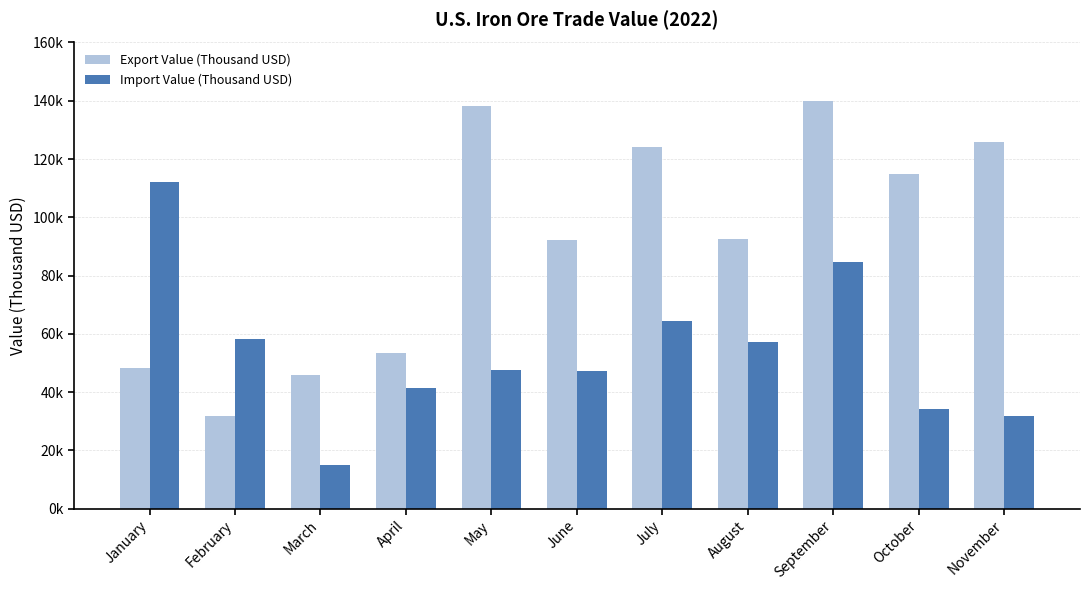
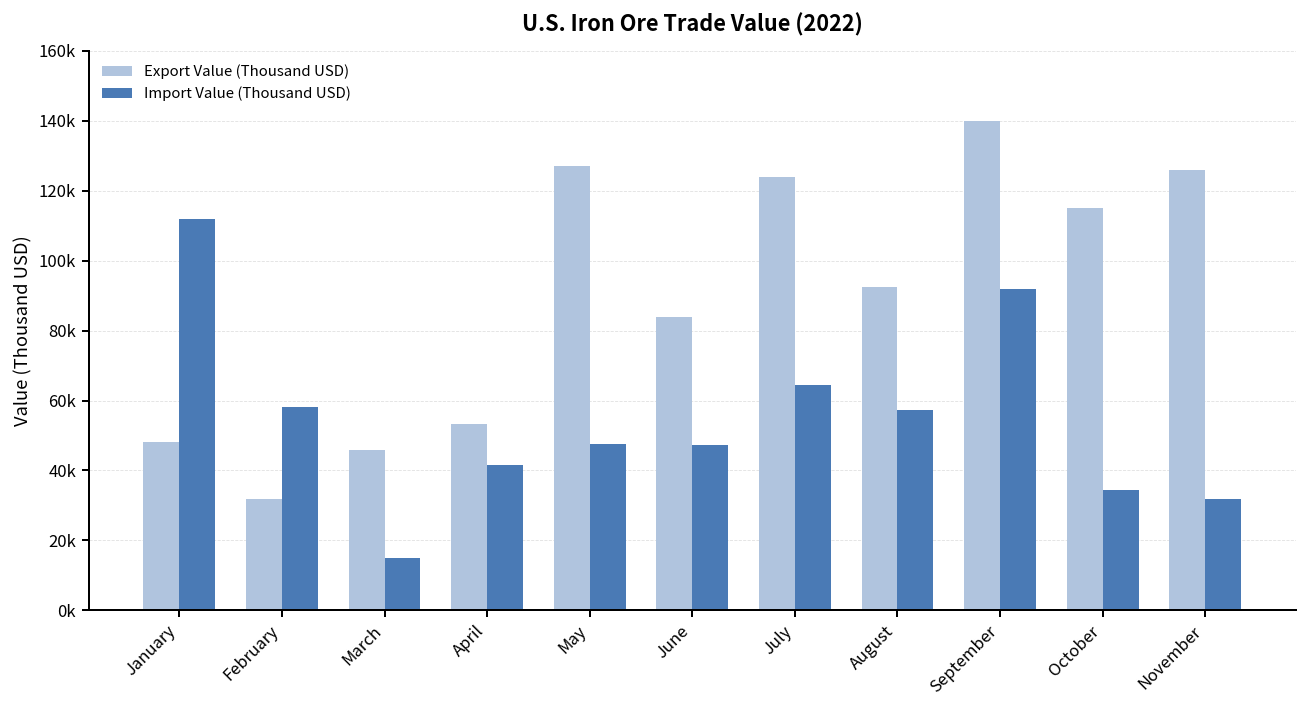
Export Value (Thousand USD), May: 138000 -> 127000
Export Value (Thousand USD), June: 92000 -> 84000
Import Value (Thousand USD), September: 85000 -> 92000
